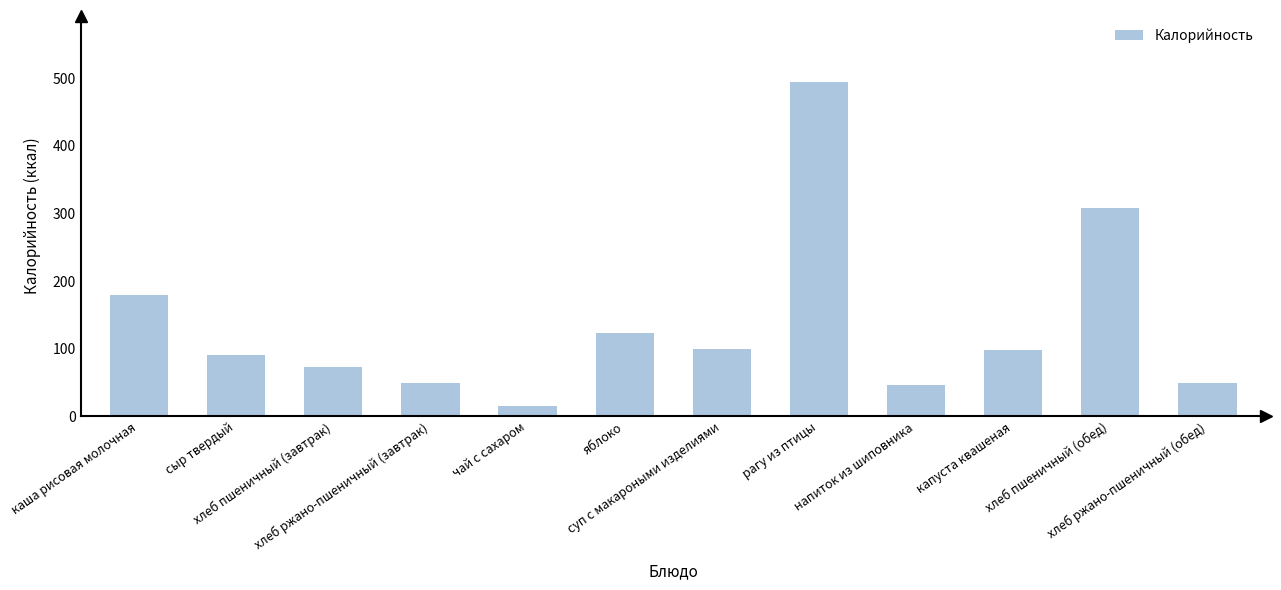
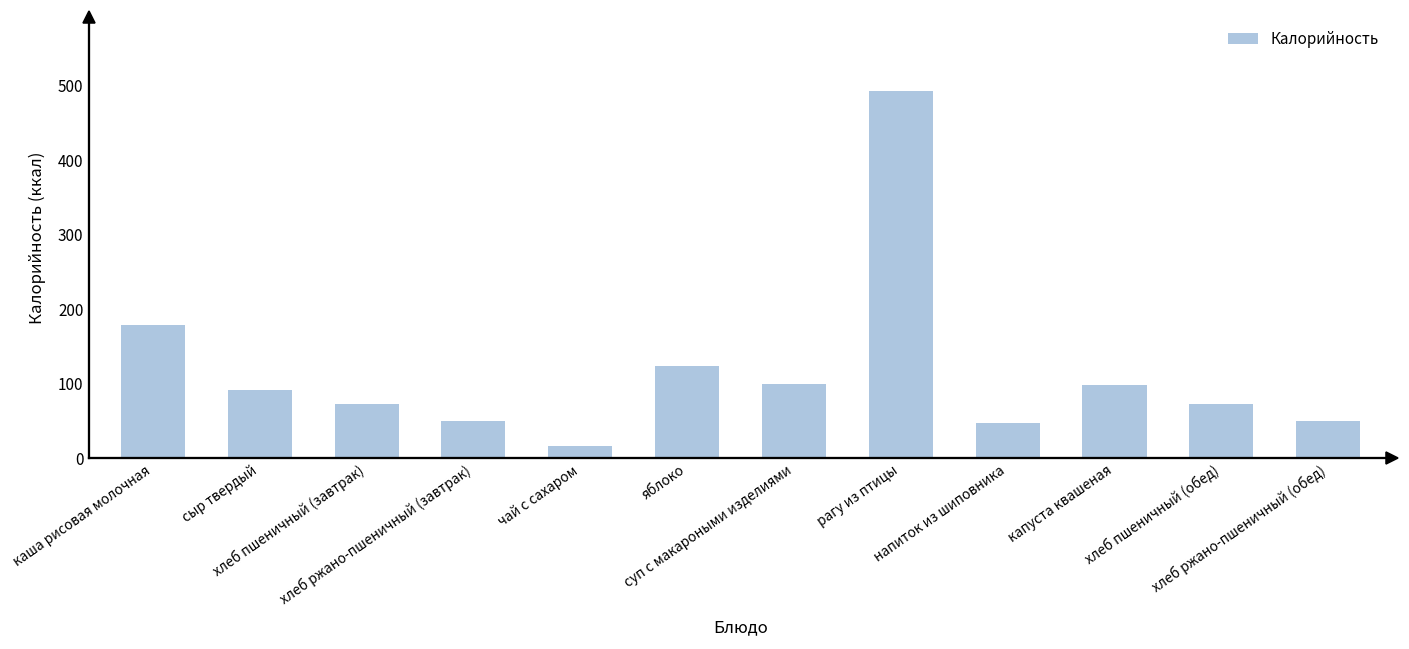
хлеб пшеничный (обед): 310 -> 70
